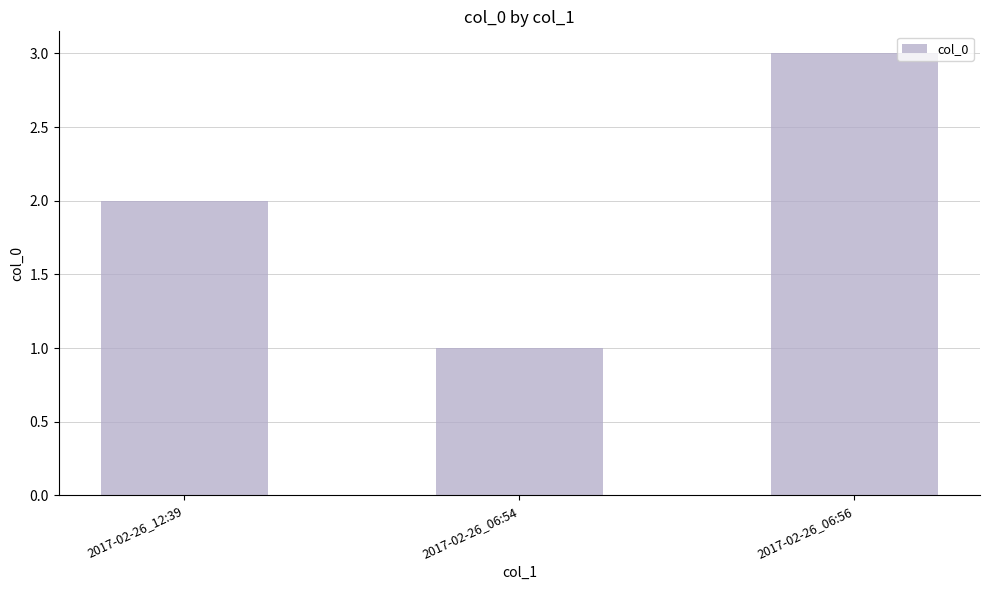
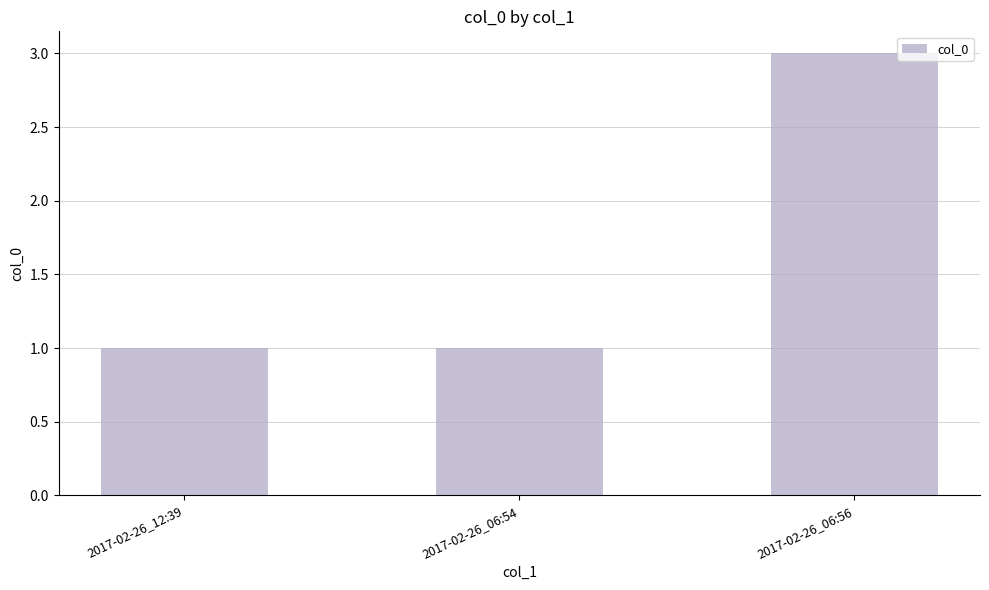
2017-02-26_12:39: 2 -> 1
